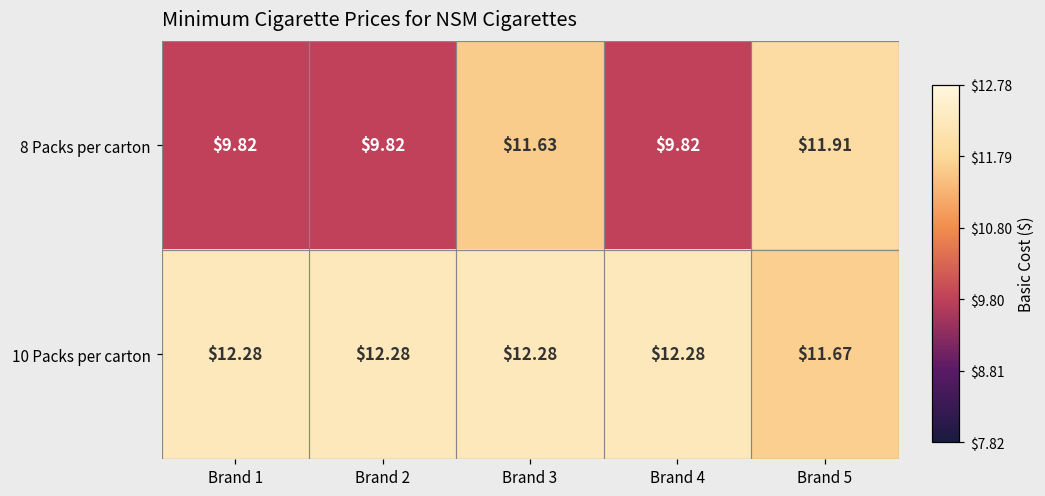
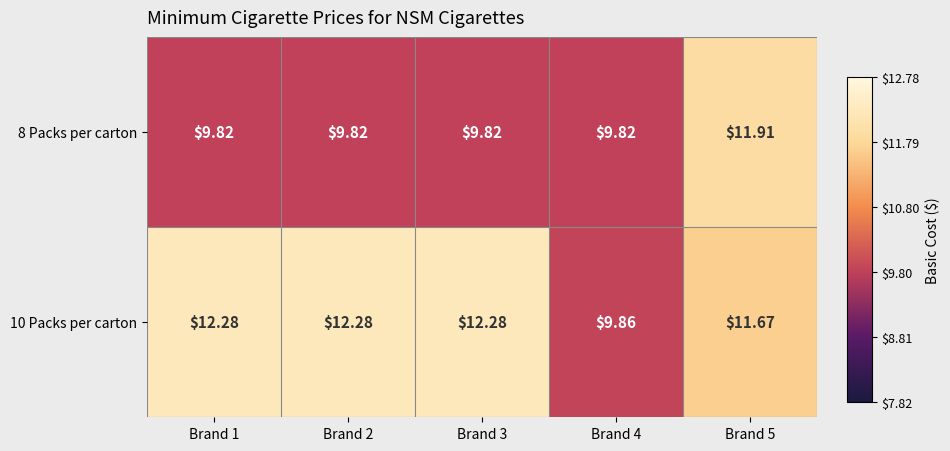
8 Packs per carton, Brand 3: $11.63 -> $9.82
10 Packs per carton, Brand 4: $12.28 -> $9.86
